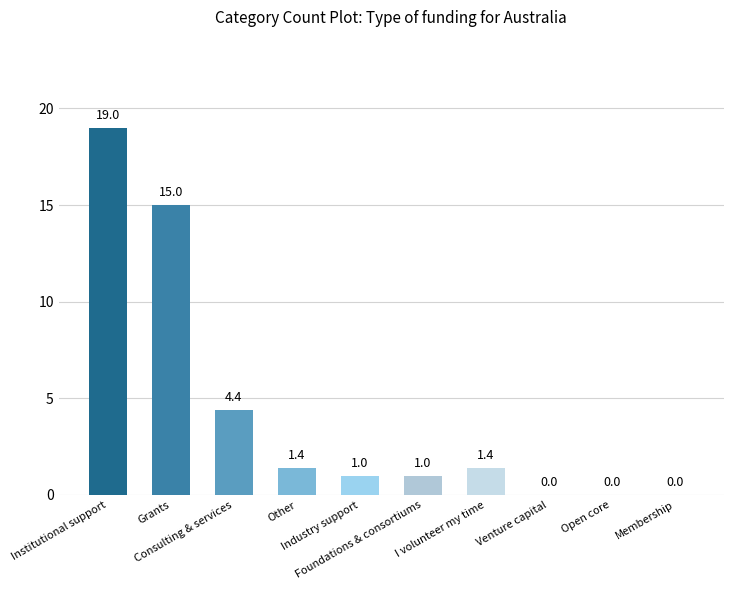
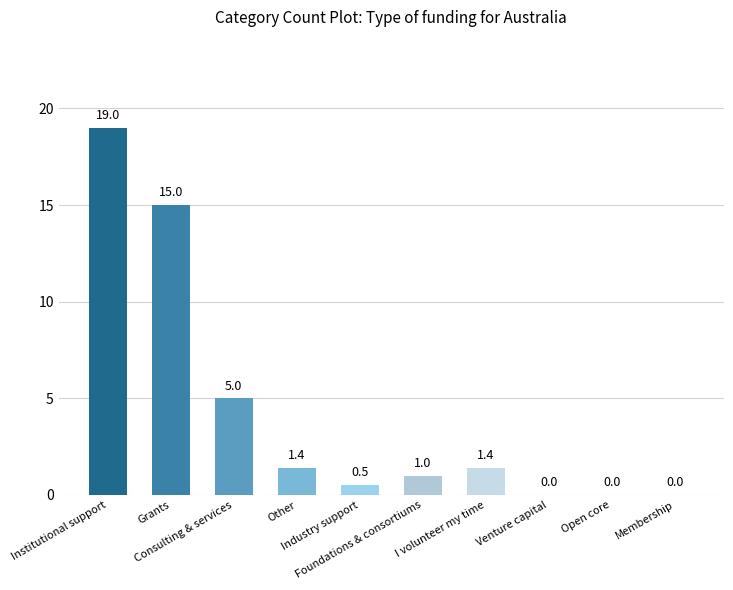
Consulting & services: 4.4 -> 5.0
Industry support: 1.0 -> 0.5
